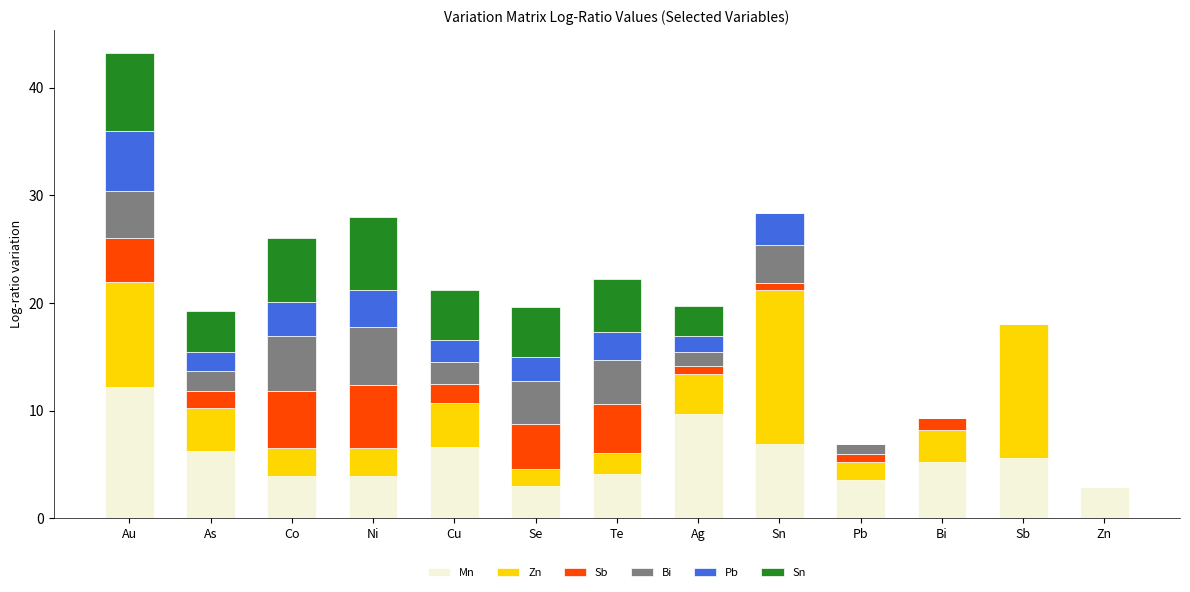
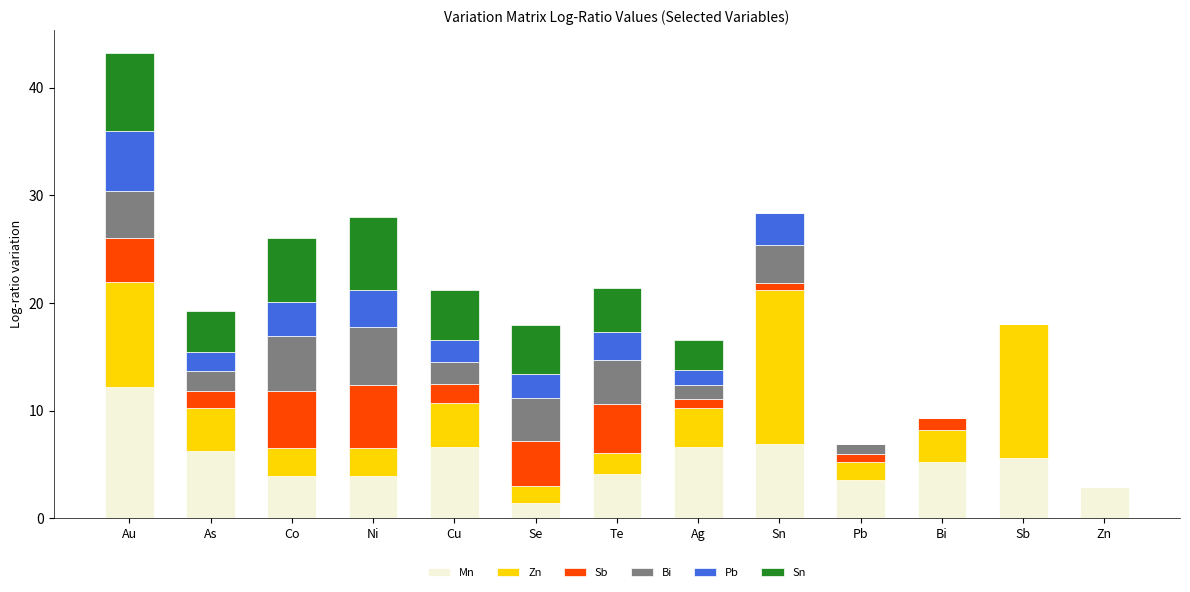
Mn, Se: 3.0 -> 1.4
Sn, Te: 4.9 -> 4.1
Mn, Ag: 9.7 -> 6.6
